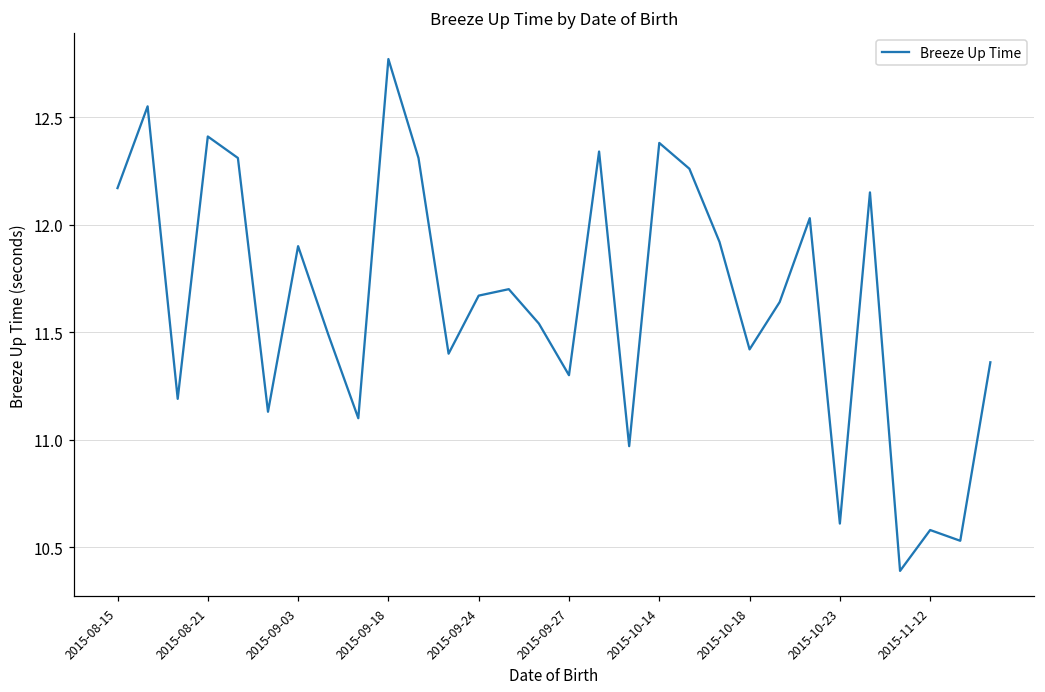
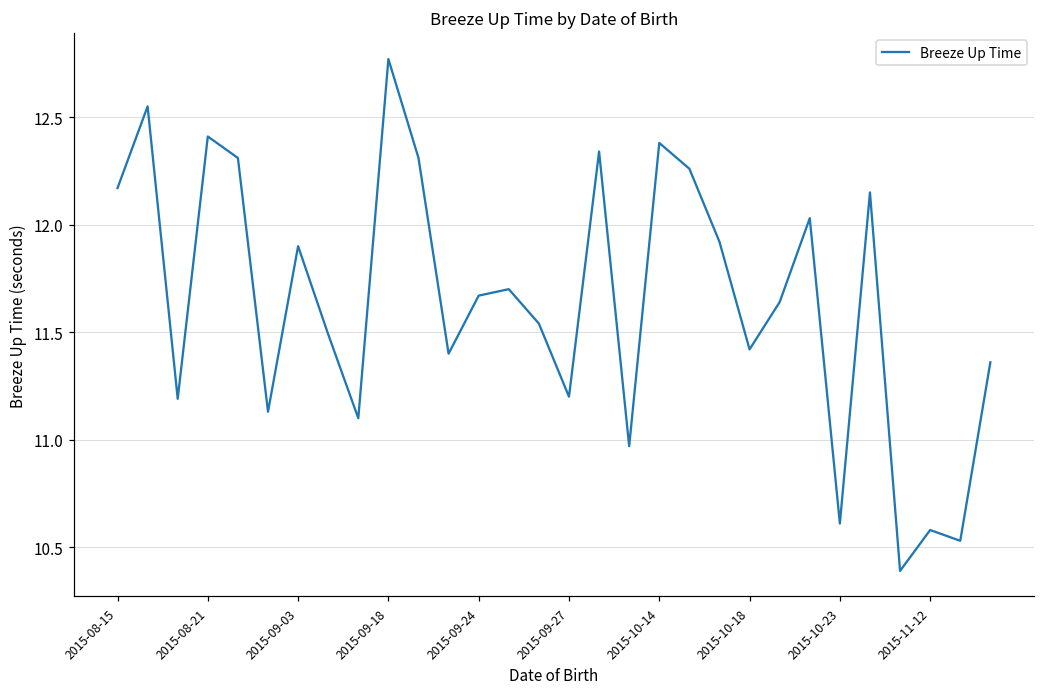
2015-09-27: 11.3 -> 11.2
